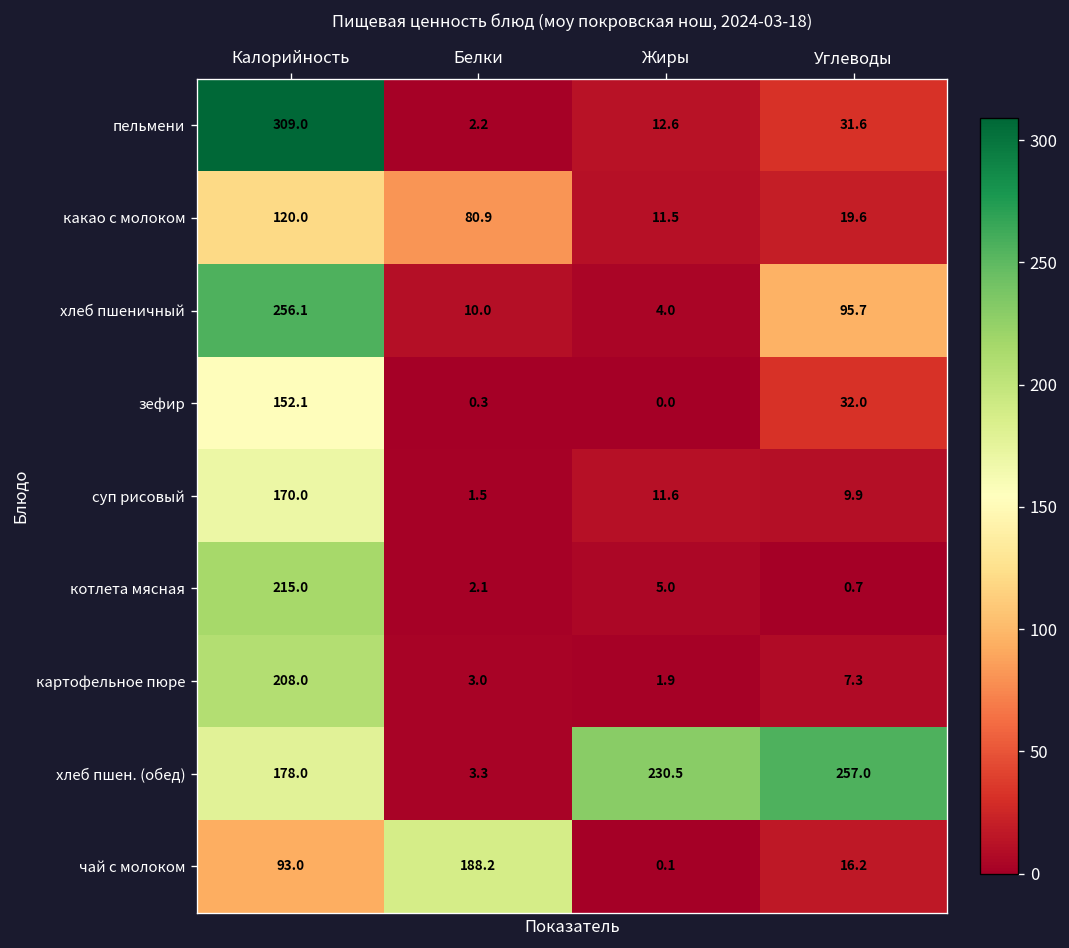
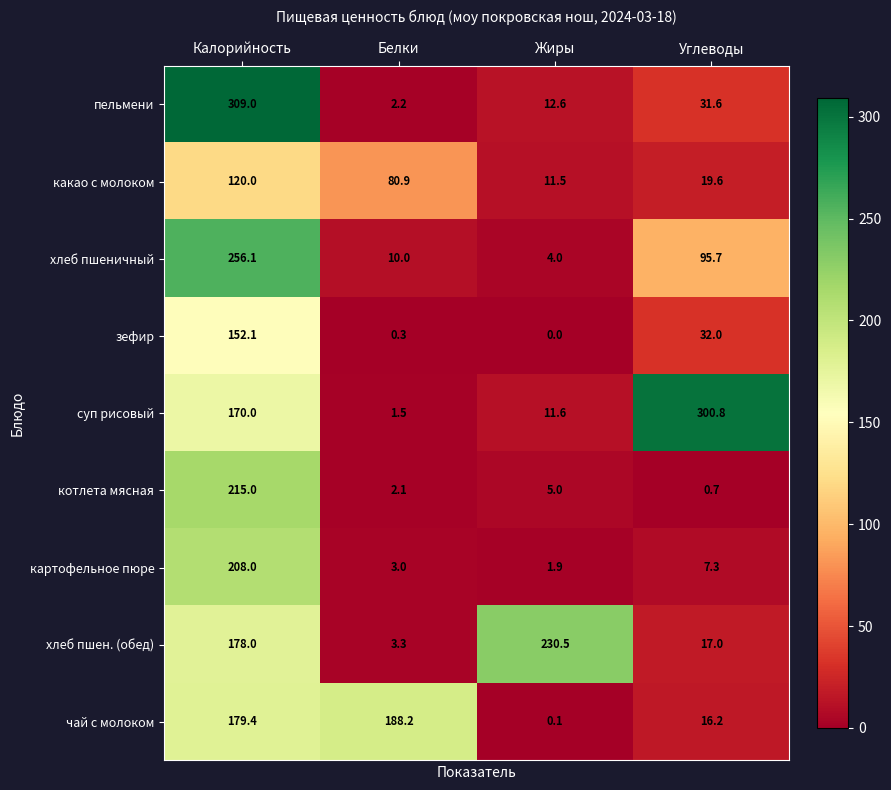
суп рисовый, Углеводы: 9.9 -> 300.8
хлеб пшен. (обед), Углеводы: 257.0 -> 17.0
чай с молоком, Калорийность: 93.0 -> 179.4
